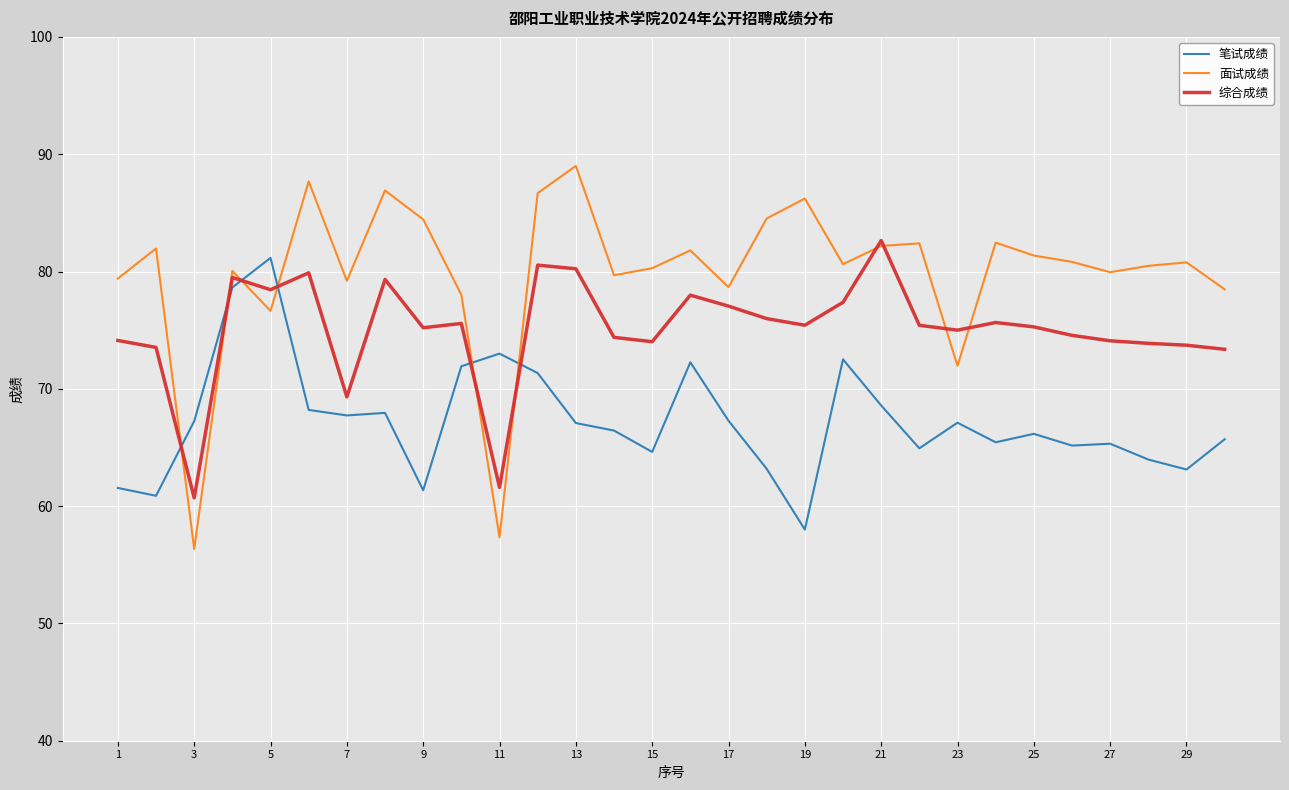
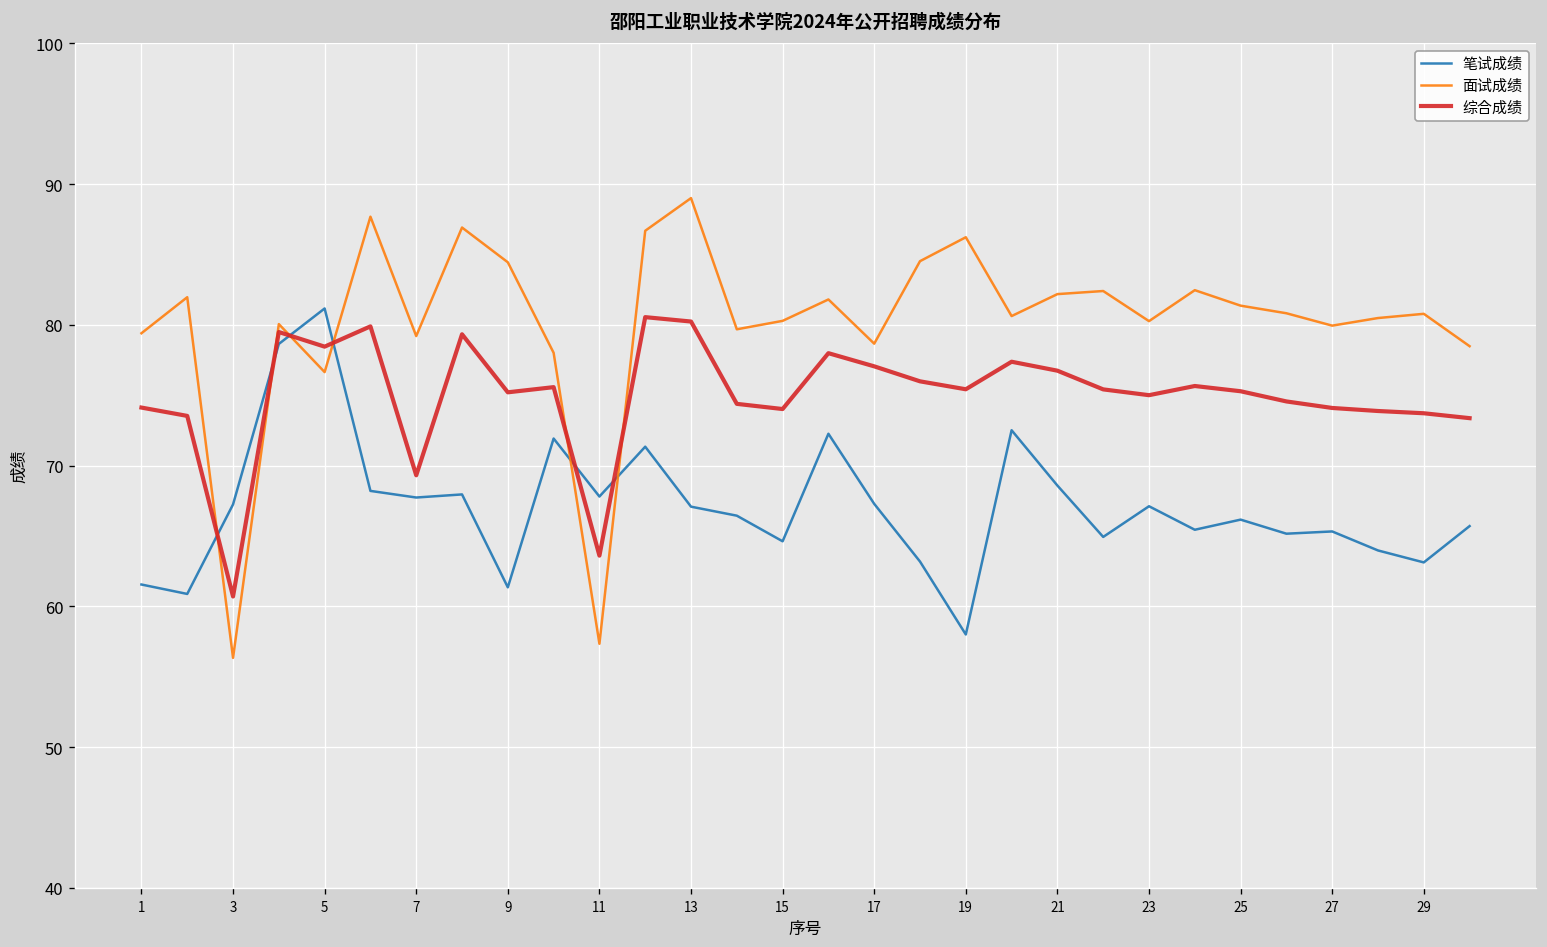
笔试成绩, 11: 73.0 -> 67.8
综合成绩, 11: 61.6 -> 63.6
综合成绩, 21: 82.6 -> 76.7
面试成绩, 23: 72.0 -> 80.3
